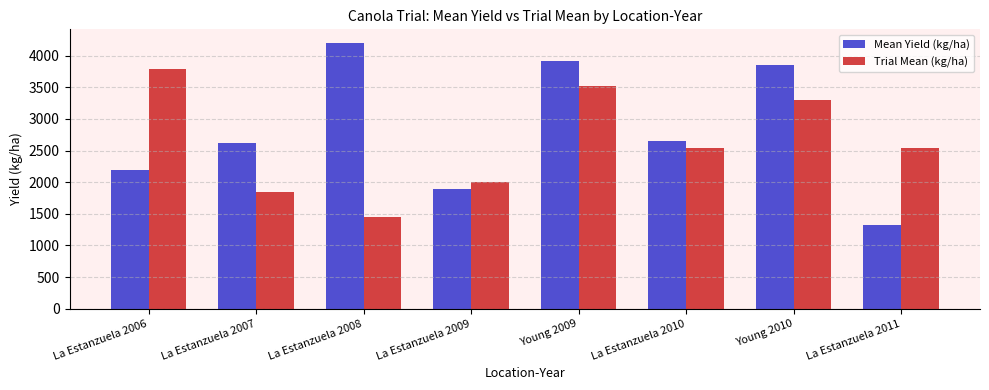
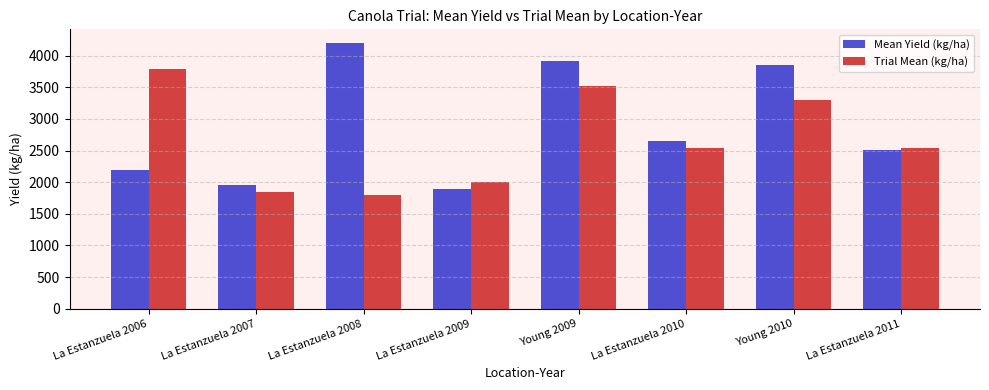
Mean Yield (kg/ha), La Estanzuela 2007: 2600 -> 2000
Trial Mean (kg/ha), La Estanzuela 2008: 1500 -> 1800
Mean Yield (kg/ha), La Estanzuela 2011: 1300 -> 2500
